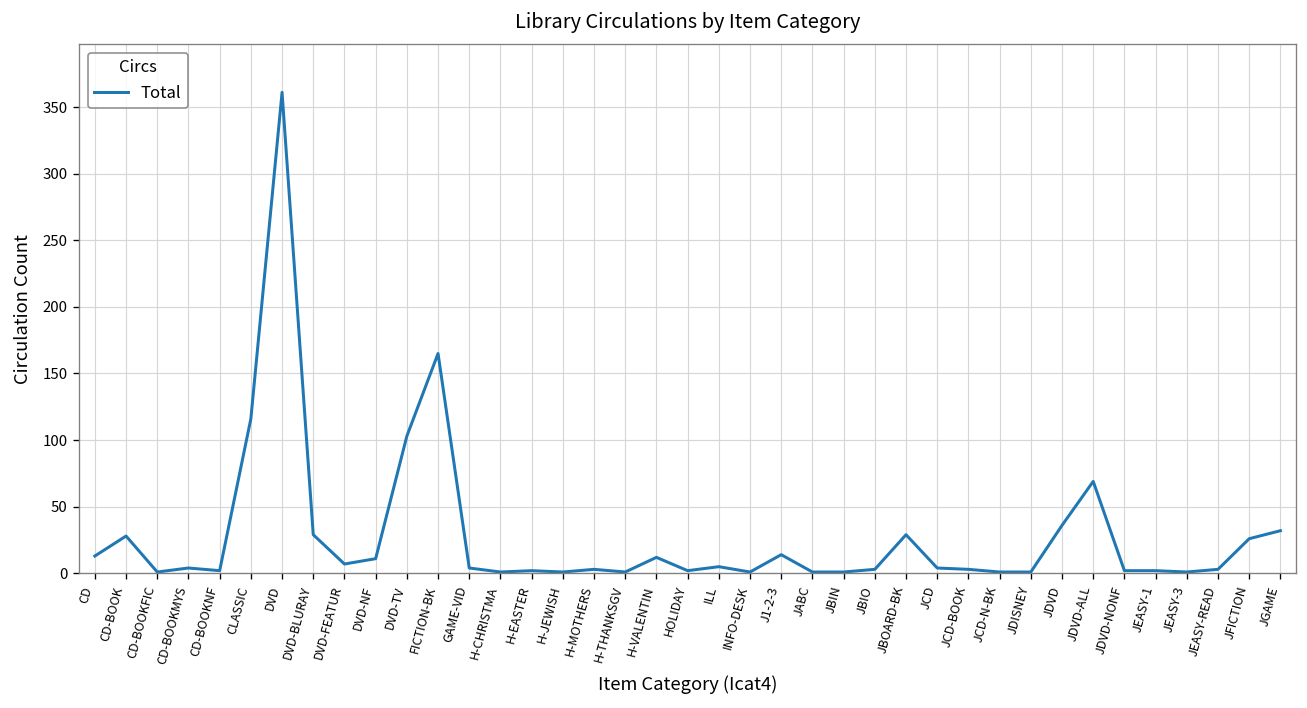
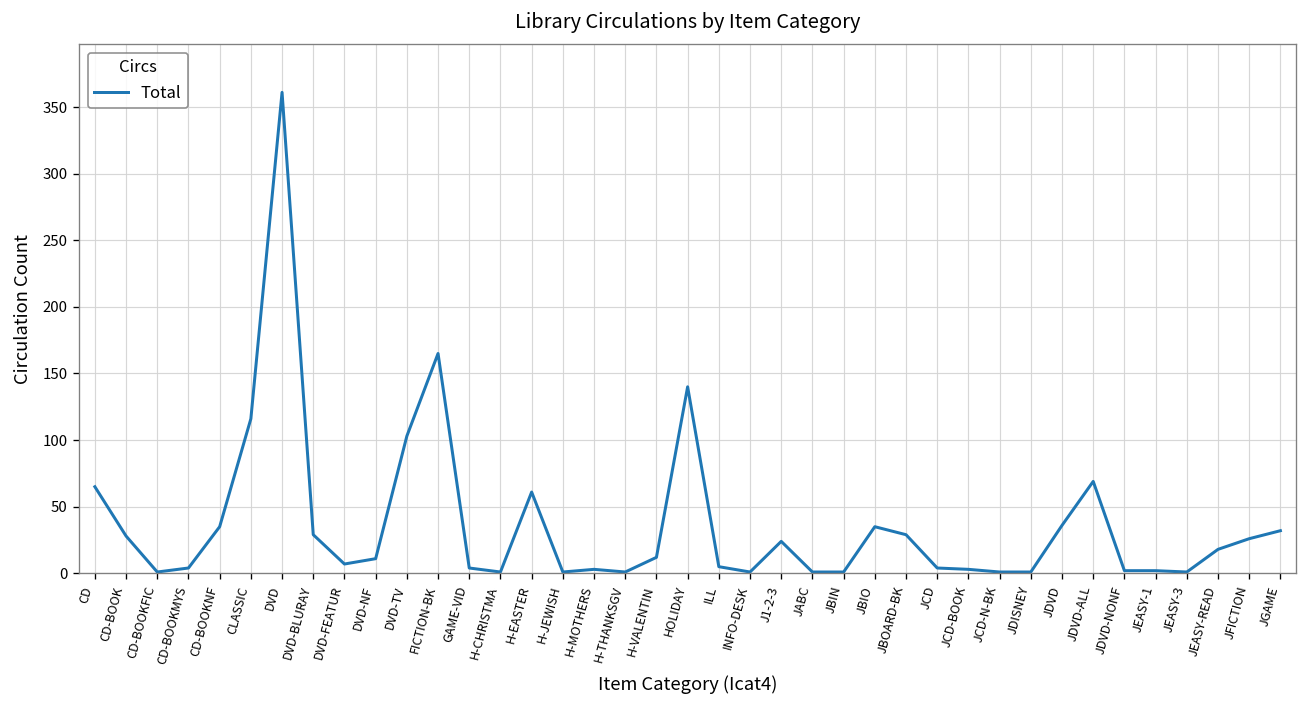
CD: 13 -> 65
CD-BOOKNF: 2 -> 35
H-EASTER: 2 -> 61
HOLIDAY: 2 -> 140
J1-2-3: 14 -> 24
JBIO: 3 -> 35
JEASY-READ: 3 -> 18
